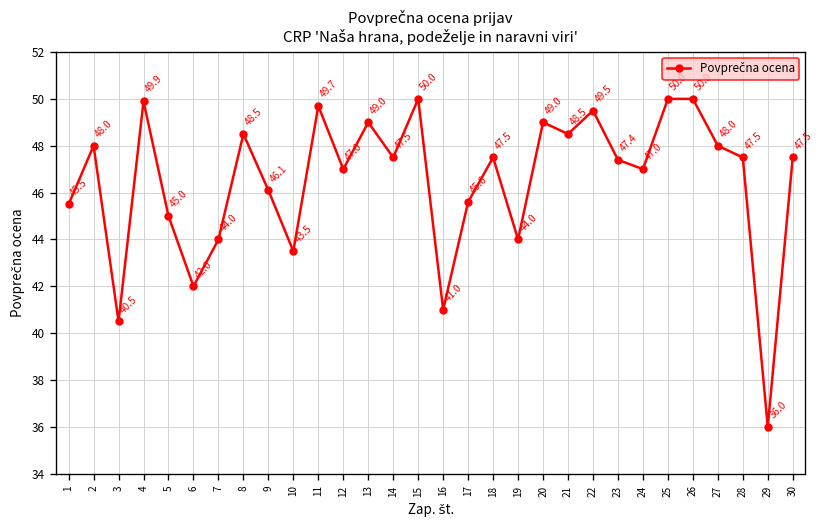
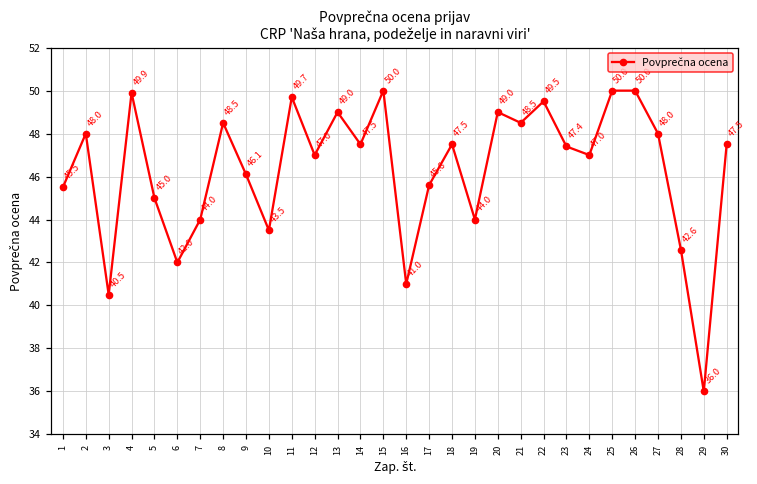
28: 47.5 -> 42.6
